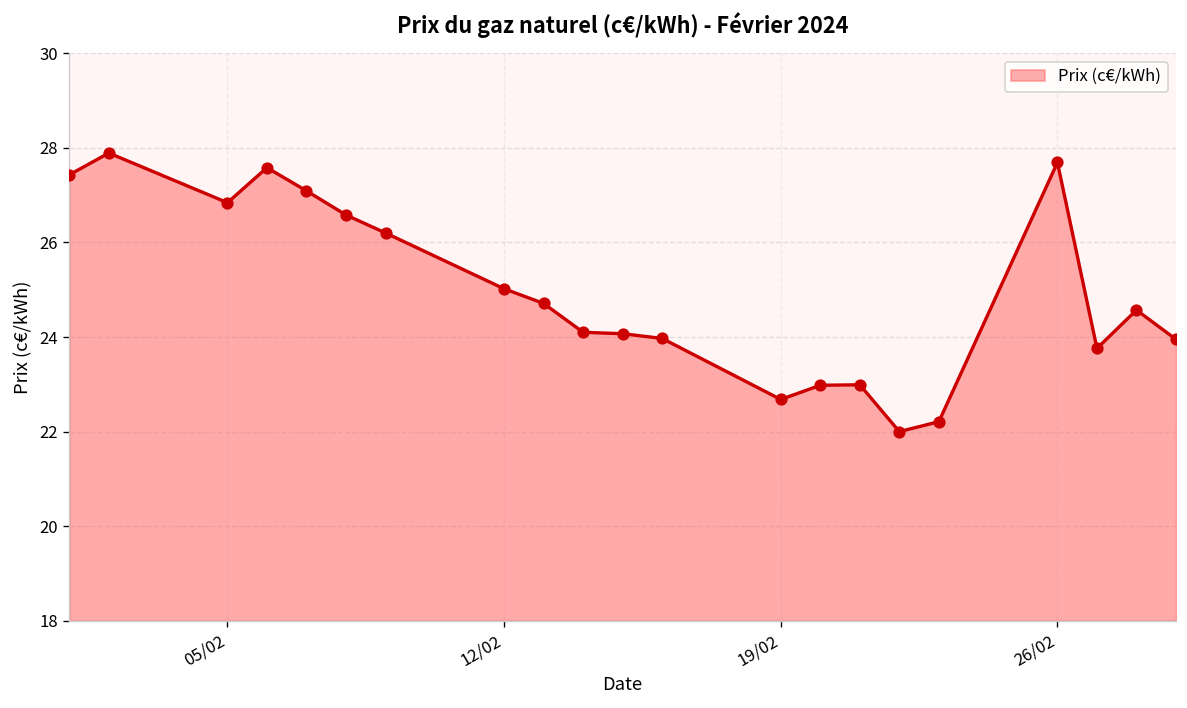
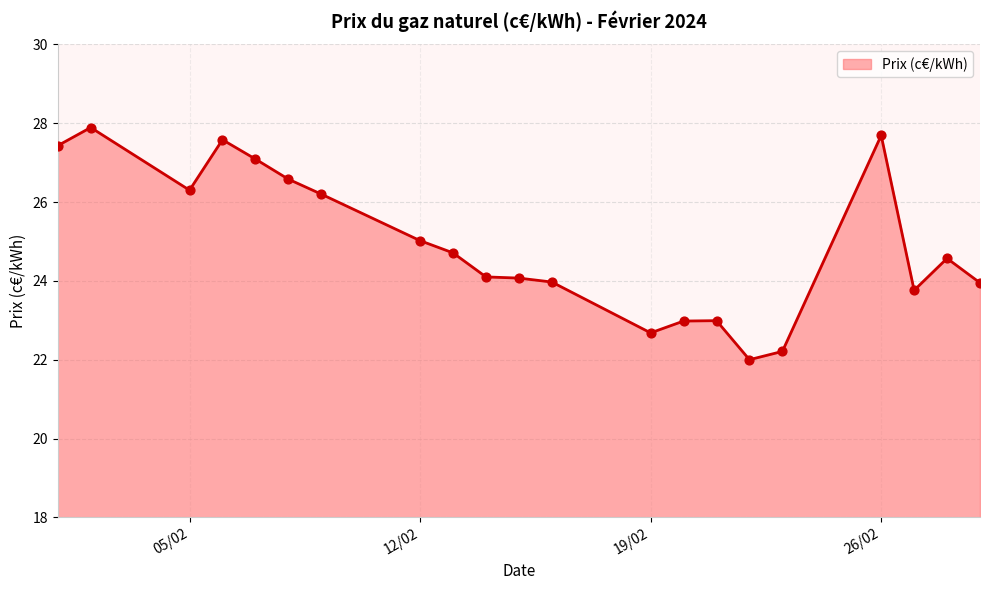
05/02: 26.8 -> 26.3
